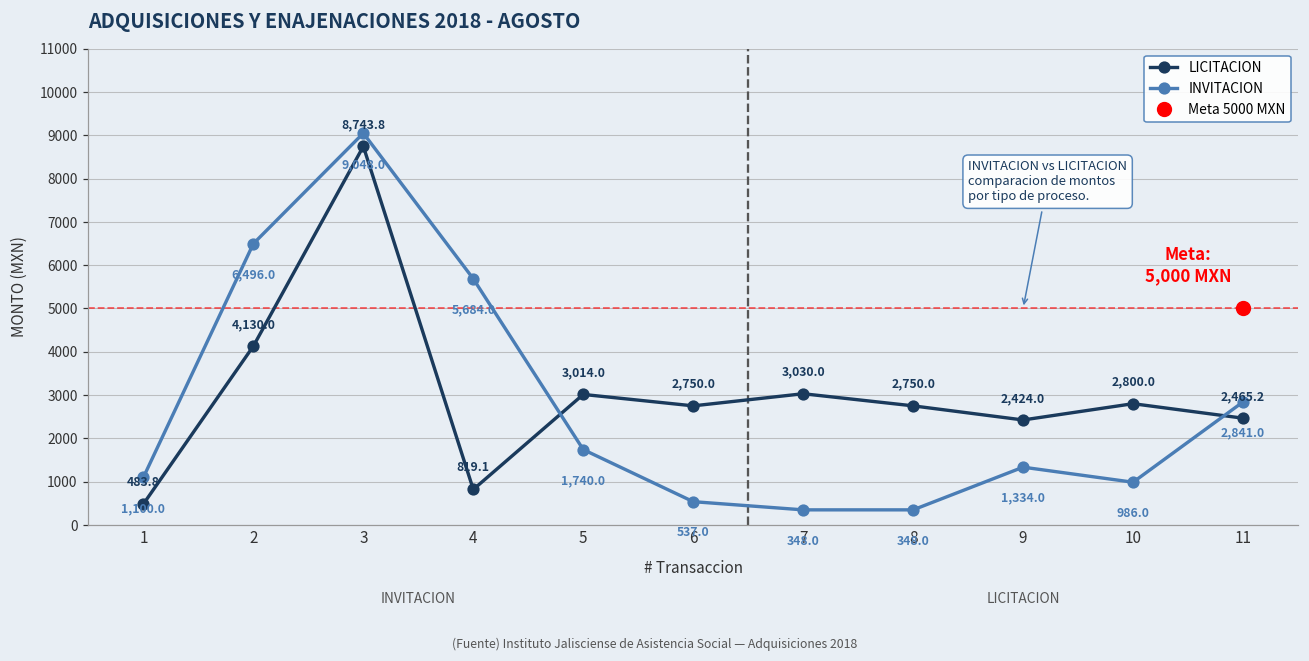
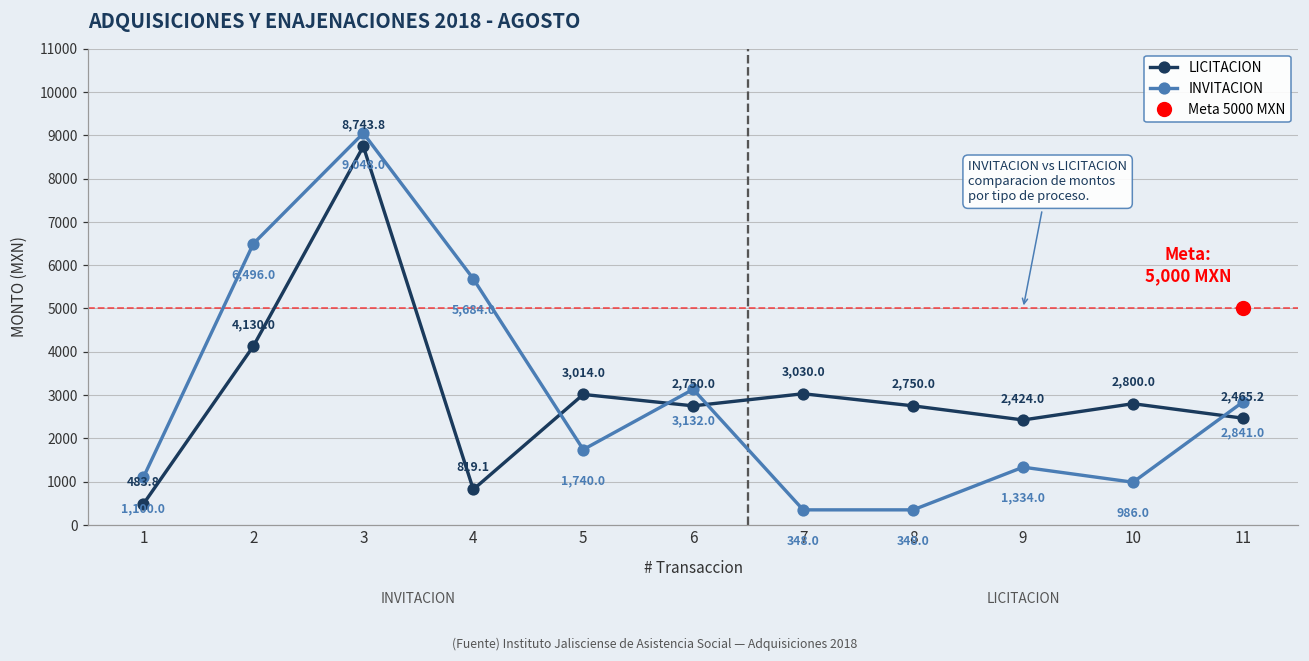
INVITACION, 6: 537.0 -> 3,132.0
